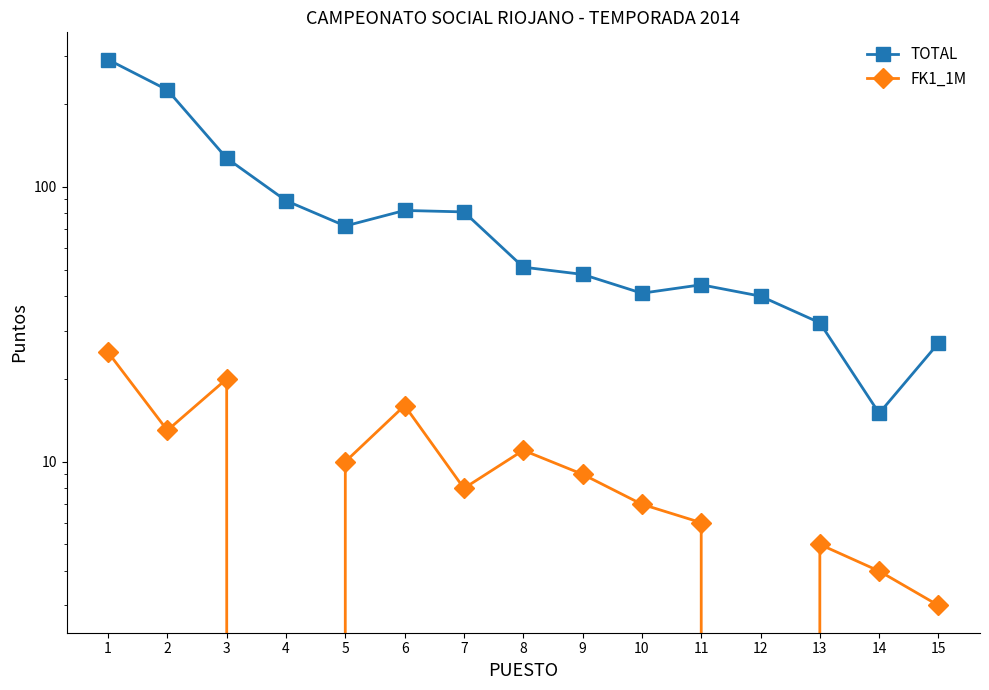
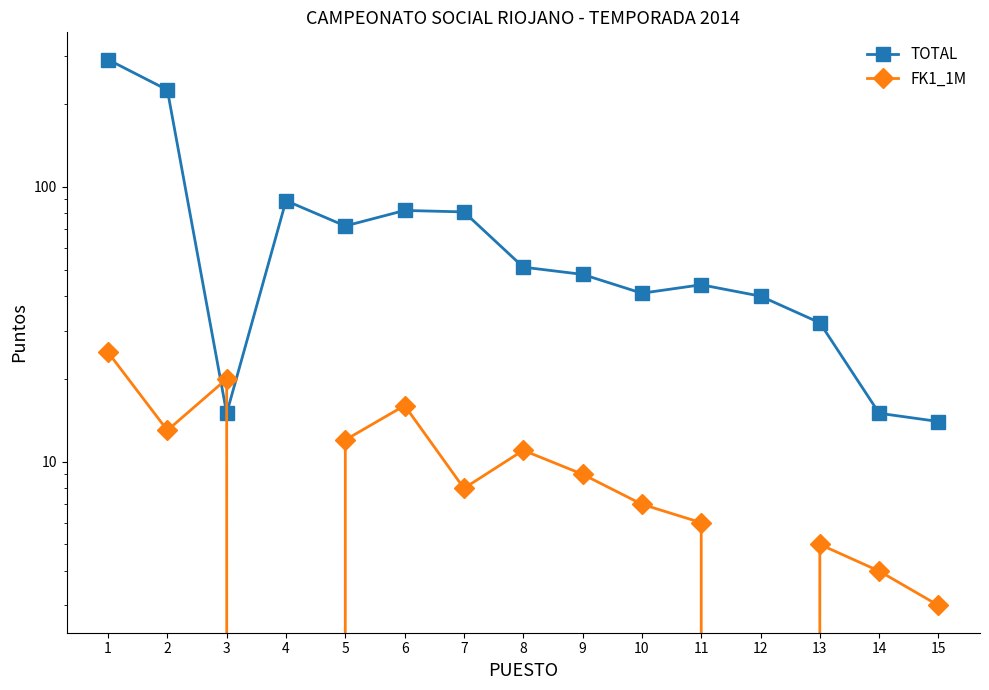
TOTAL, 3: 130 -> 15
FK1_1M, 5: 10 -> 12
TOTAL, 15: 27 -> 14
